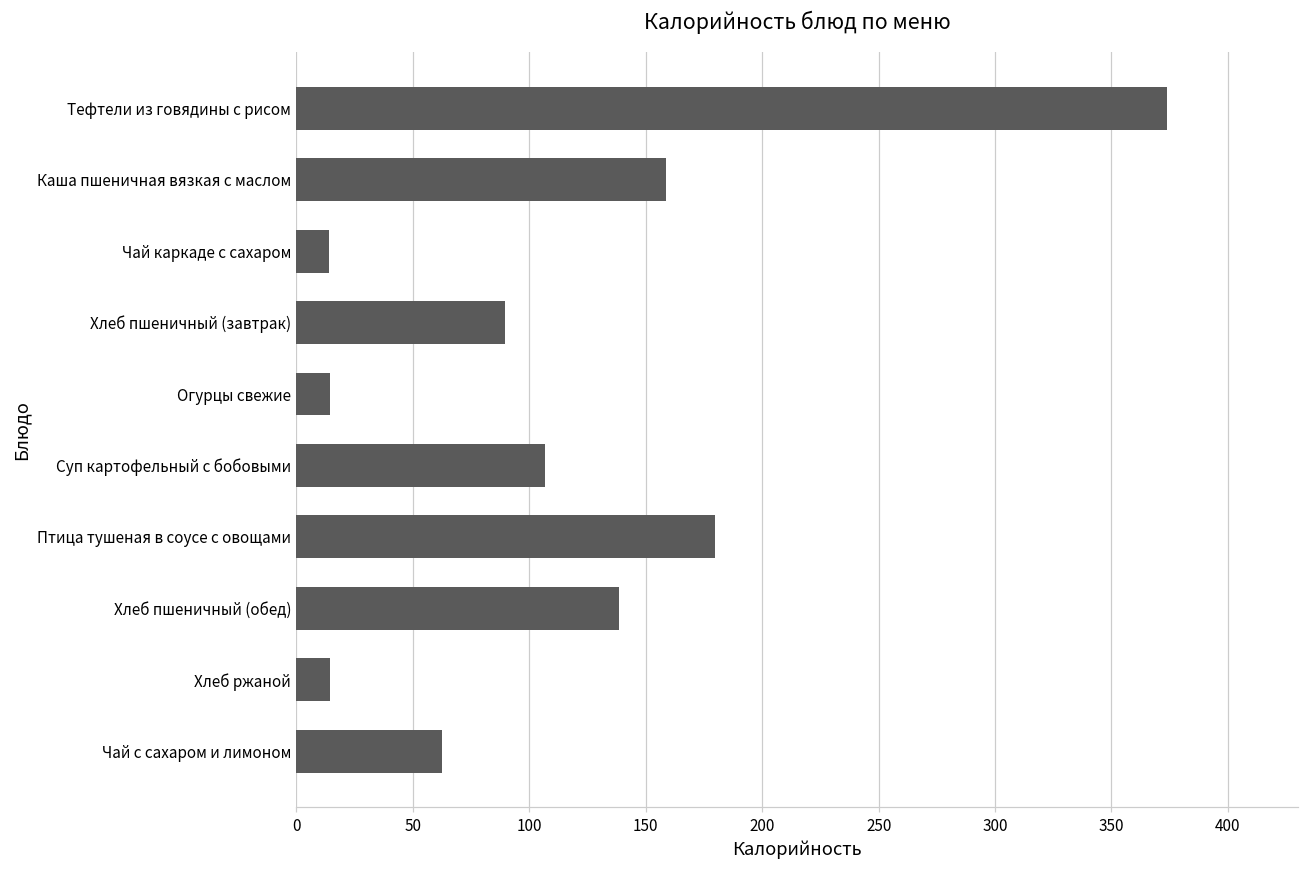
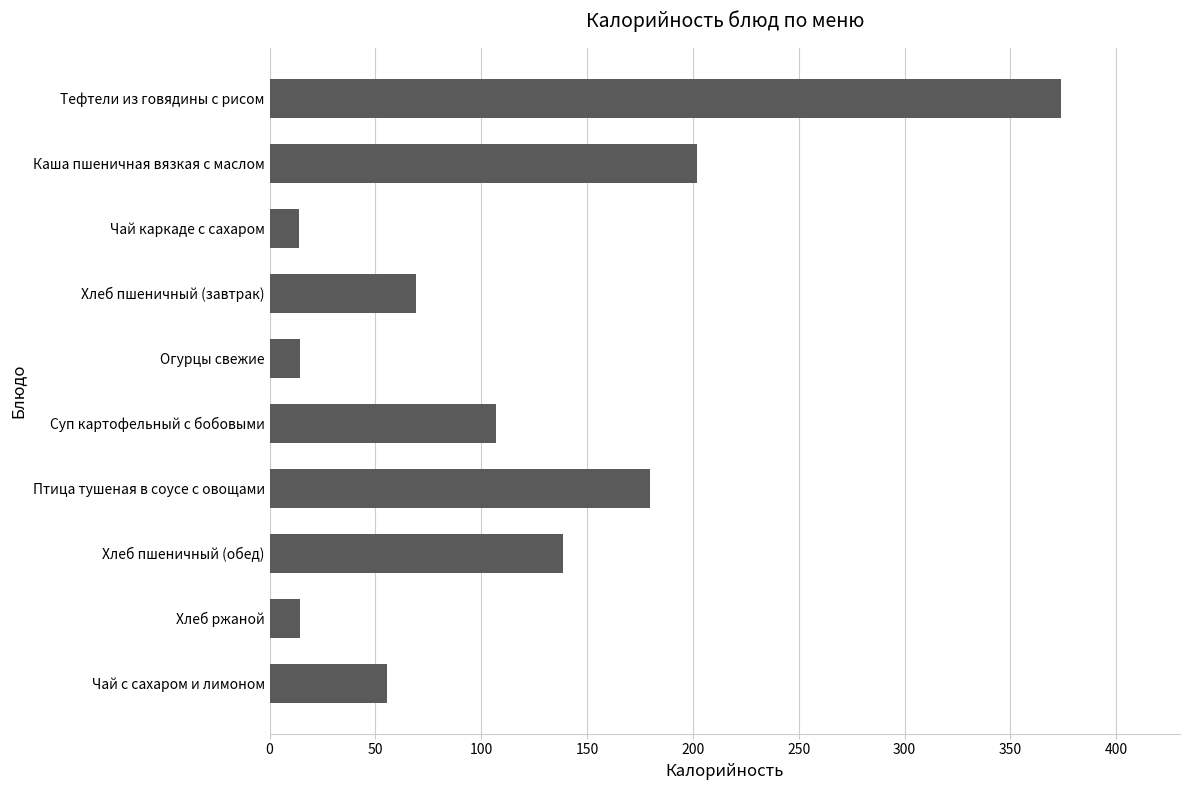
Каша пшеничная вязкая с маслом: 159 -> 202
Хлеб пшеничный (завтрак): 90 -> 69
Чай с сахаром и лимоном: 63 -> 56
